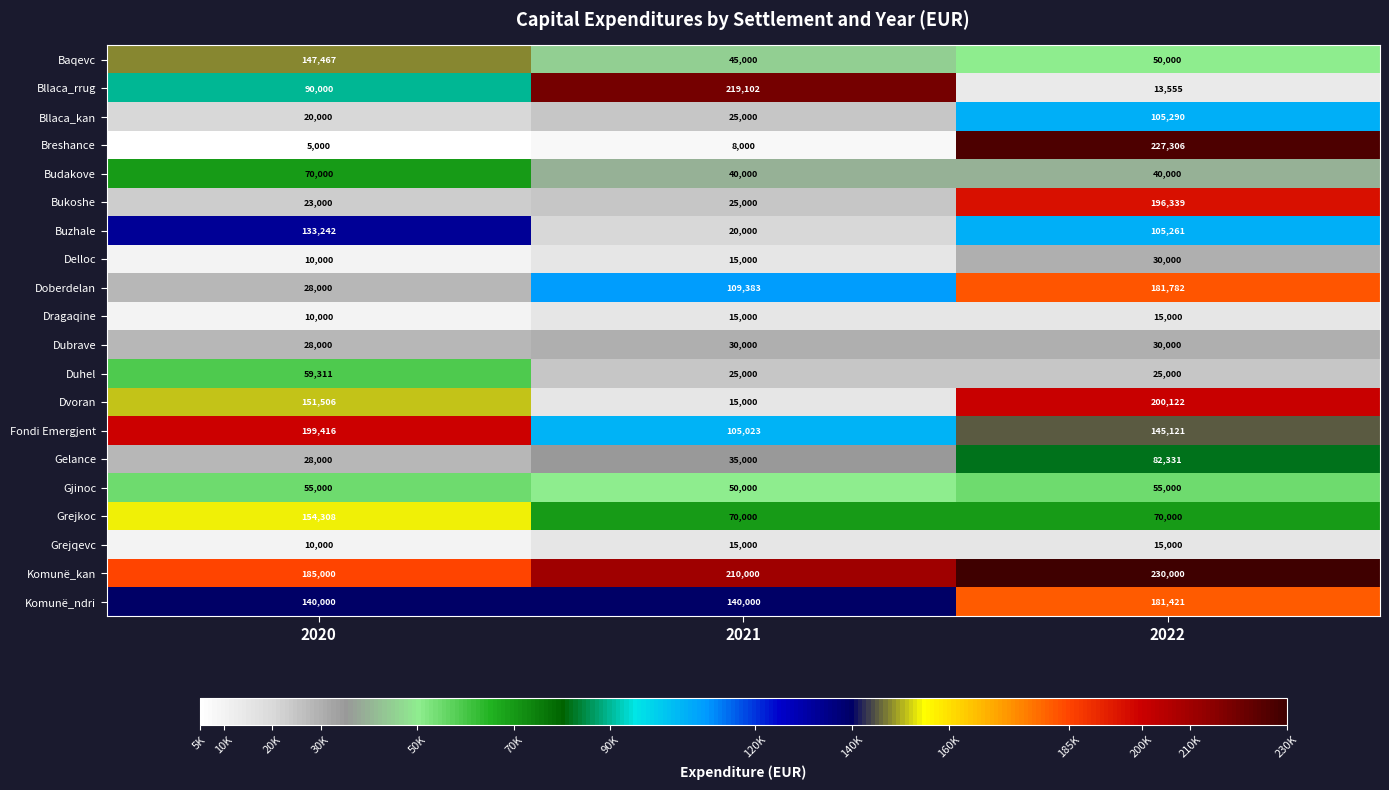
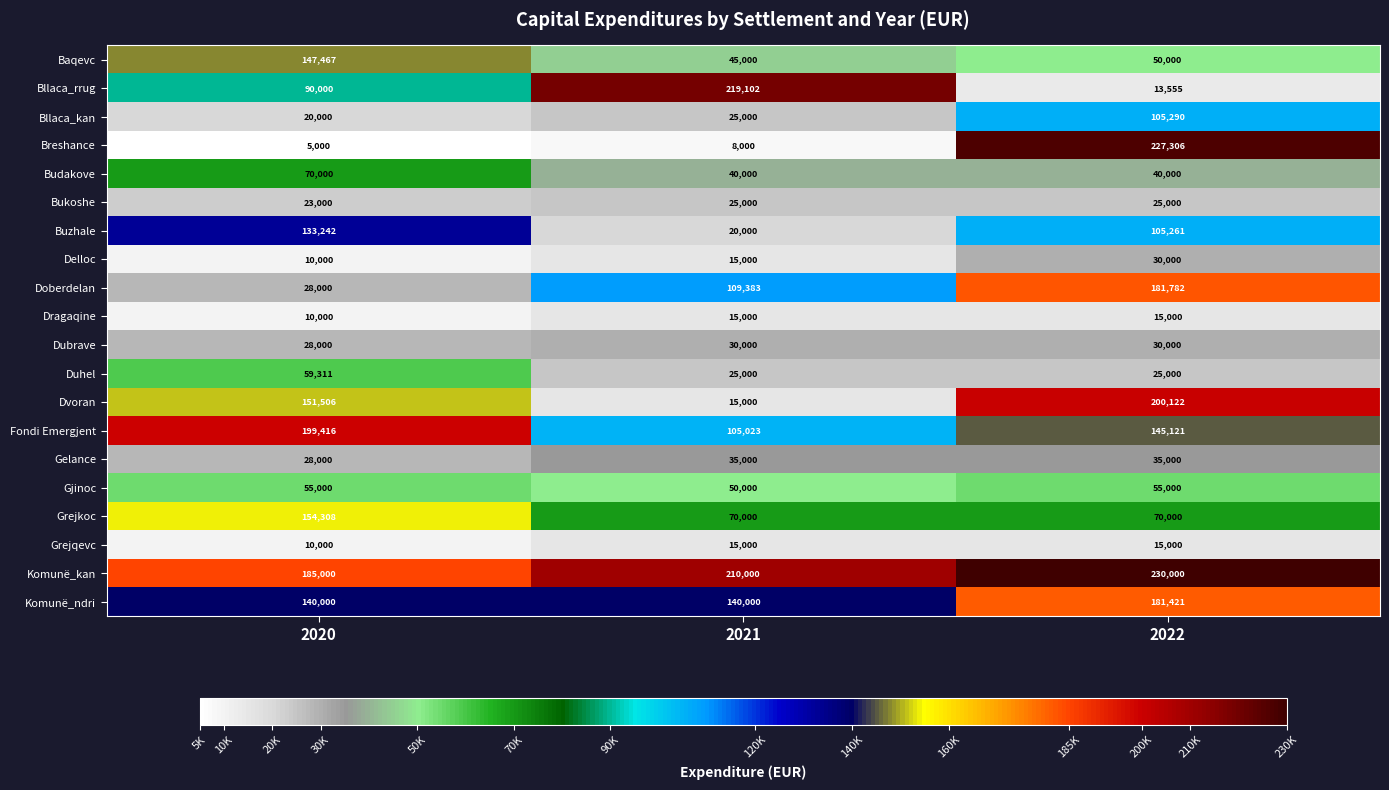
Bukoshe, 2022: 196,339 -> 25,000
Gelance, 2022: 82,331 -> 35,000
